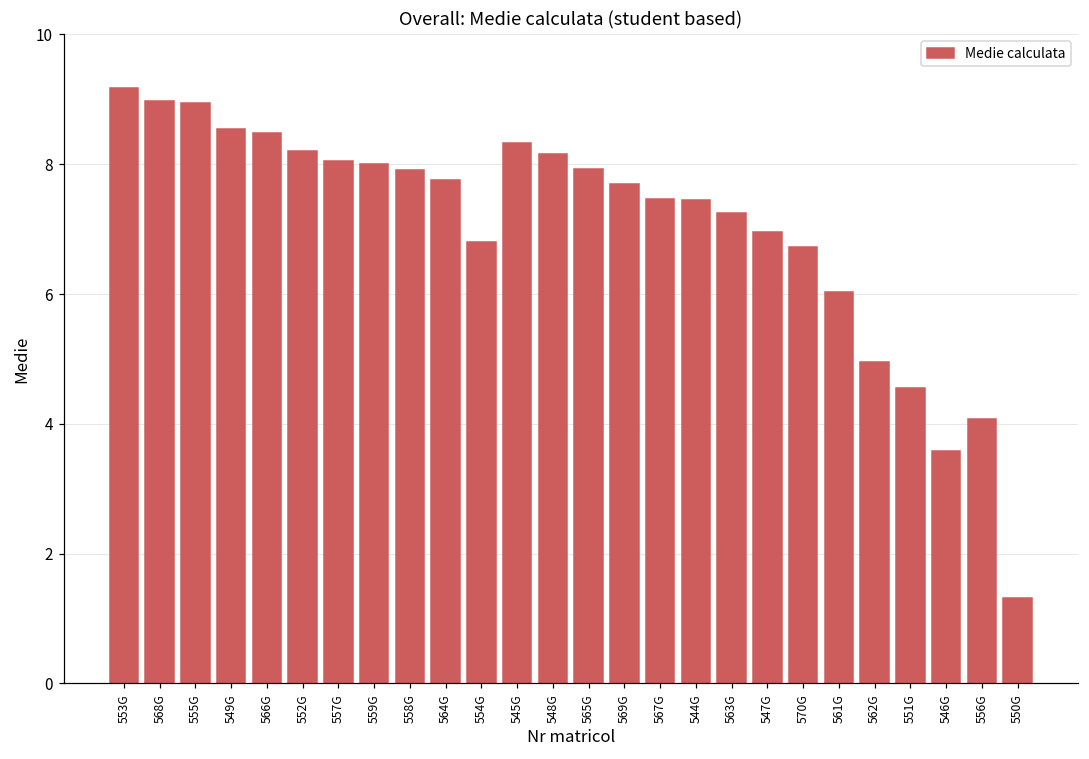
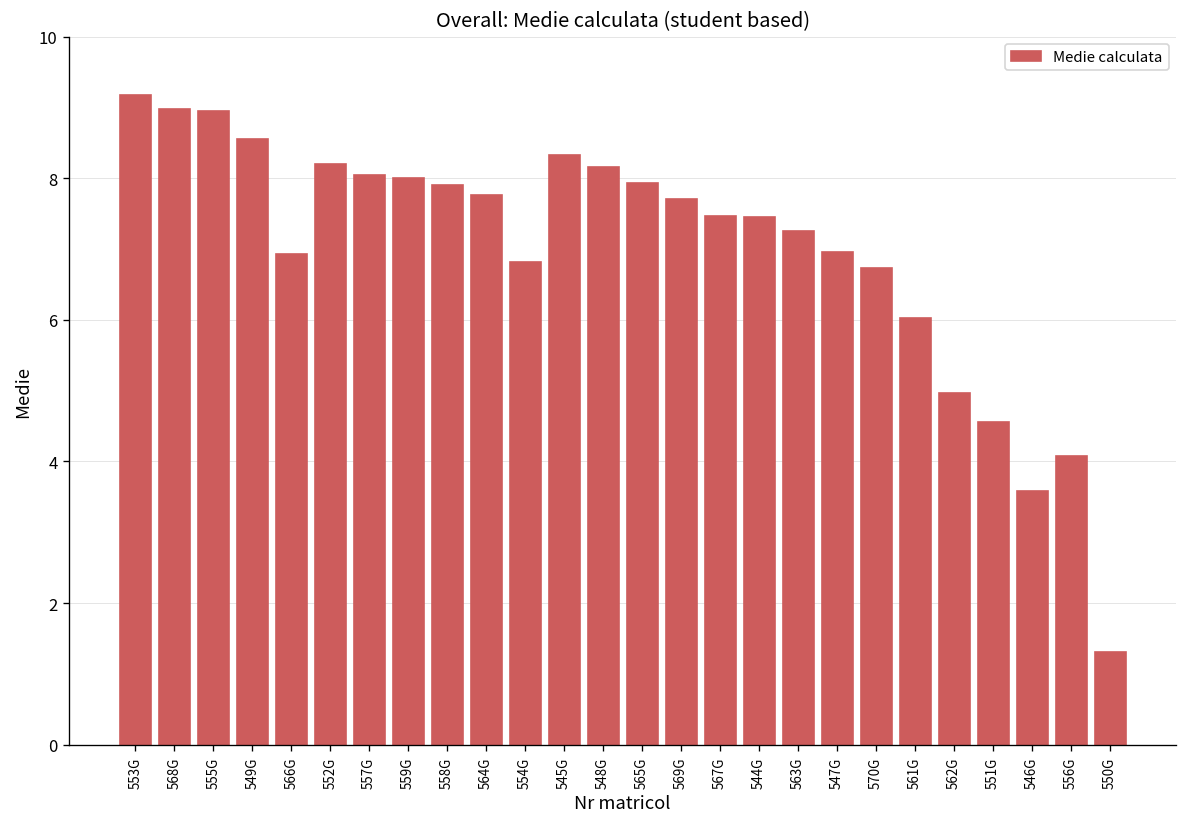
566G: 8.5 -> 6.9
